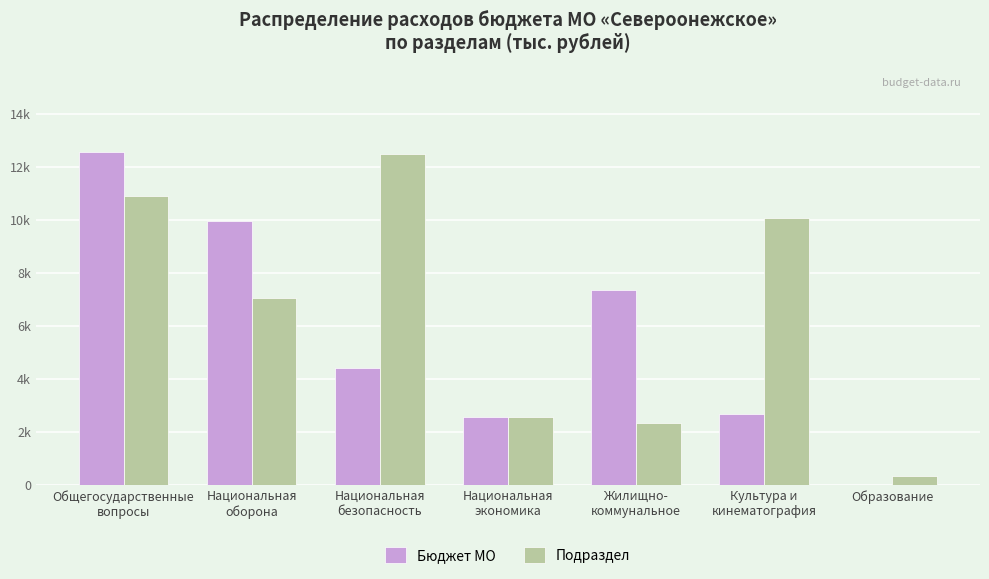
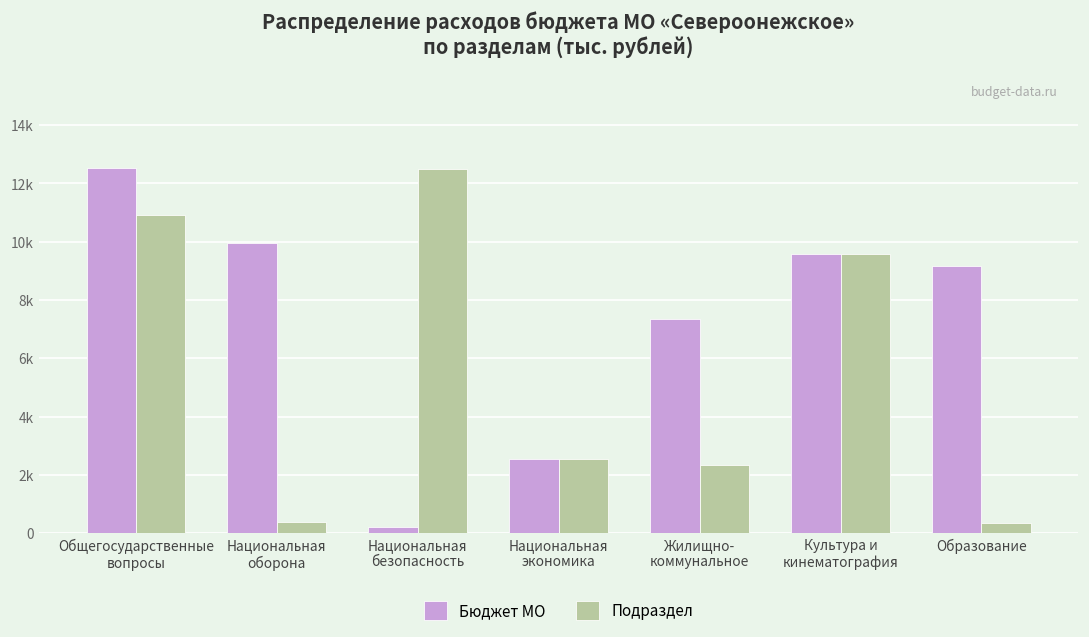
Подраздел, Национальная оборона: 7000 -> 400
Бюджет МО, Национальная безопасность: 4400 -> 200
Бюджет МО, Культура и кинематография: 2700 -> 9600
Подраздел, Культура и кинематография: 10100 -> 9600
Бюджет МО, Образование: 0 -> 9200
